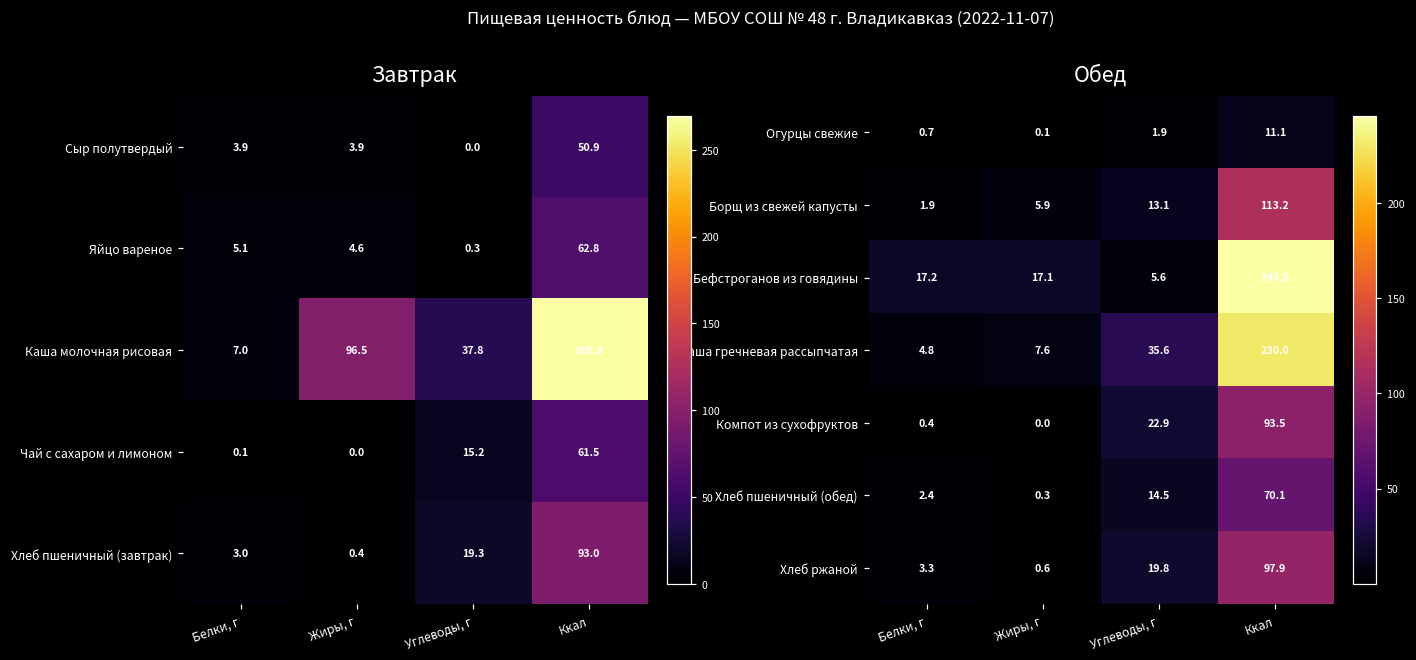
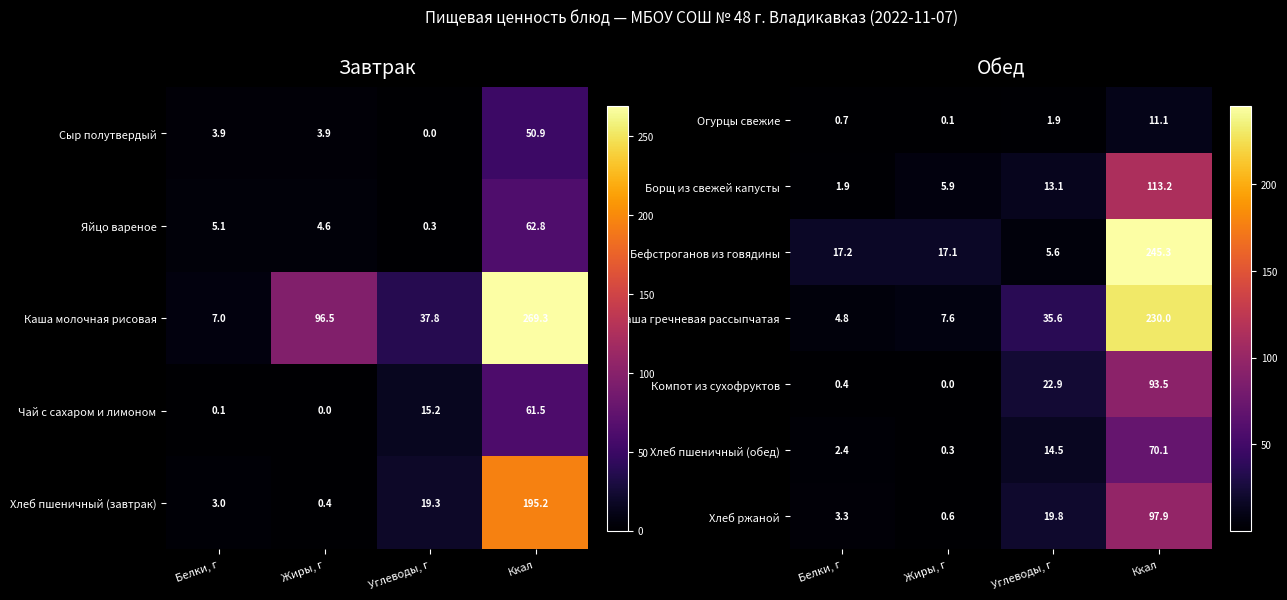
Завтрак, Хлеб пшеничный (завтрак), Ккал: 93.0 -> 195.2
